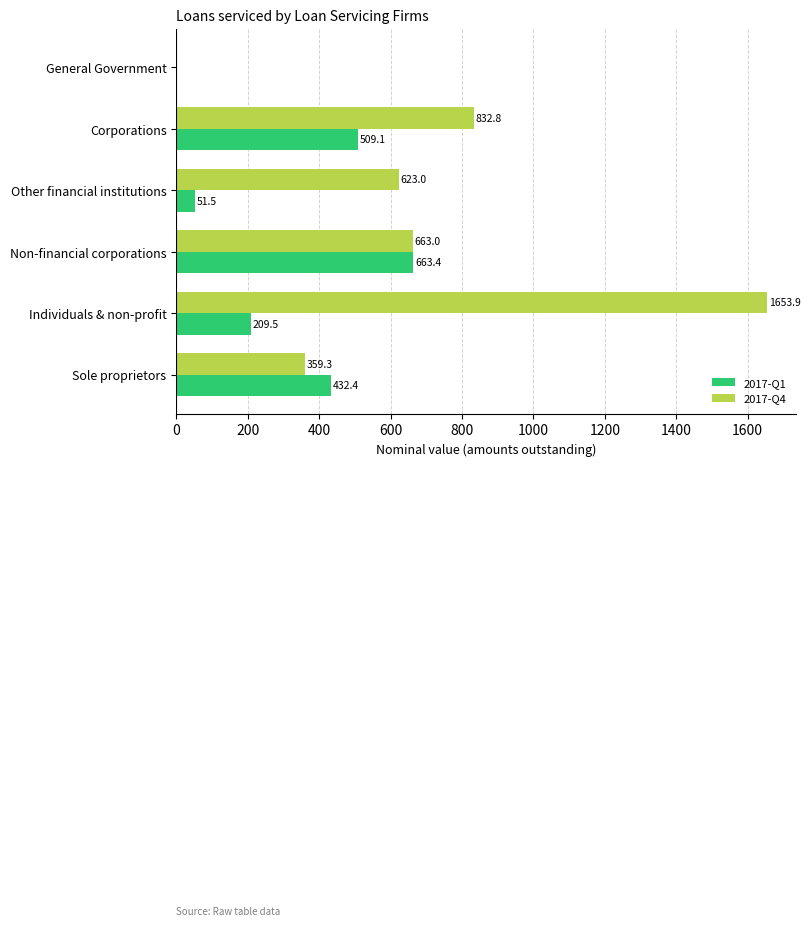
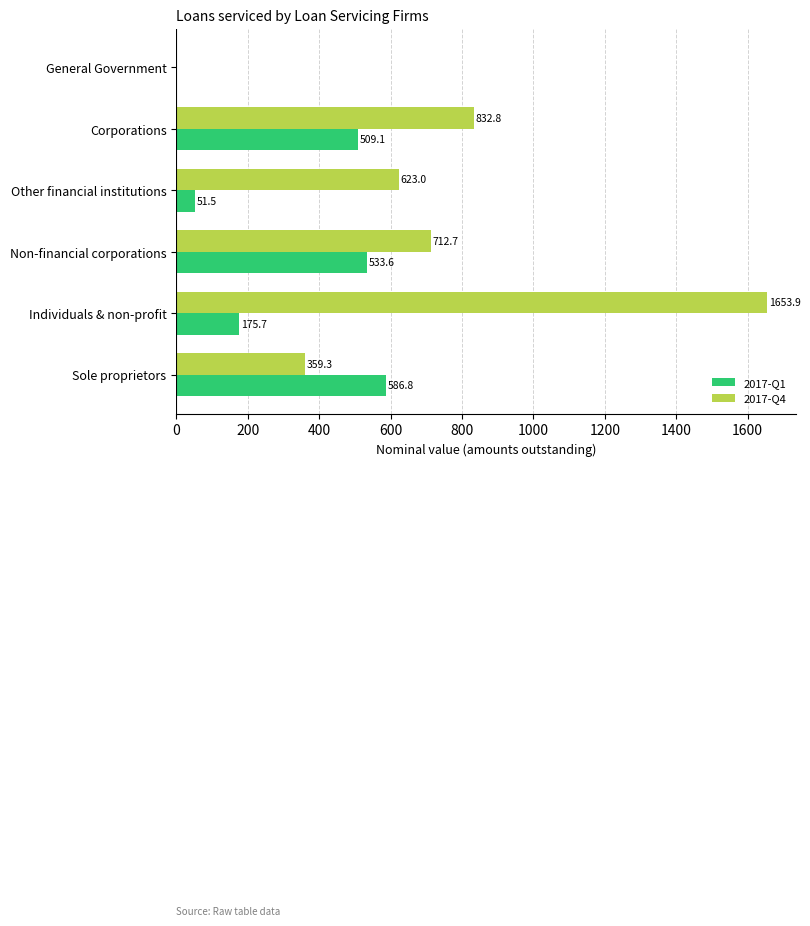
2017-Q4, Non-financial corporations: 663.0 -> 712.7
2017-Q1, Non-financial corporations: 663.4 -> 533.6
2017-Q1, Individuals & non-profit: 209.5 -> 175.7
2017-Q1, Sole proprietors: 432.4 -> 586.8
